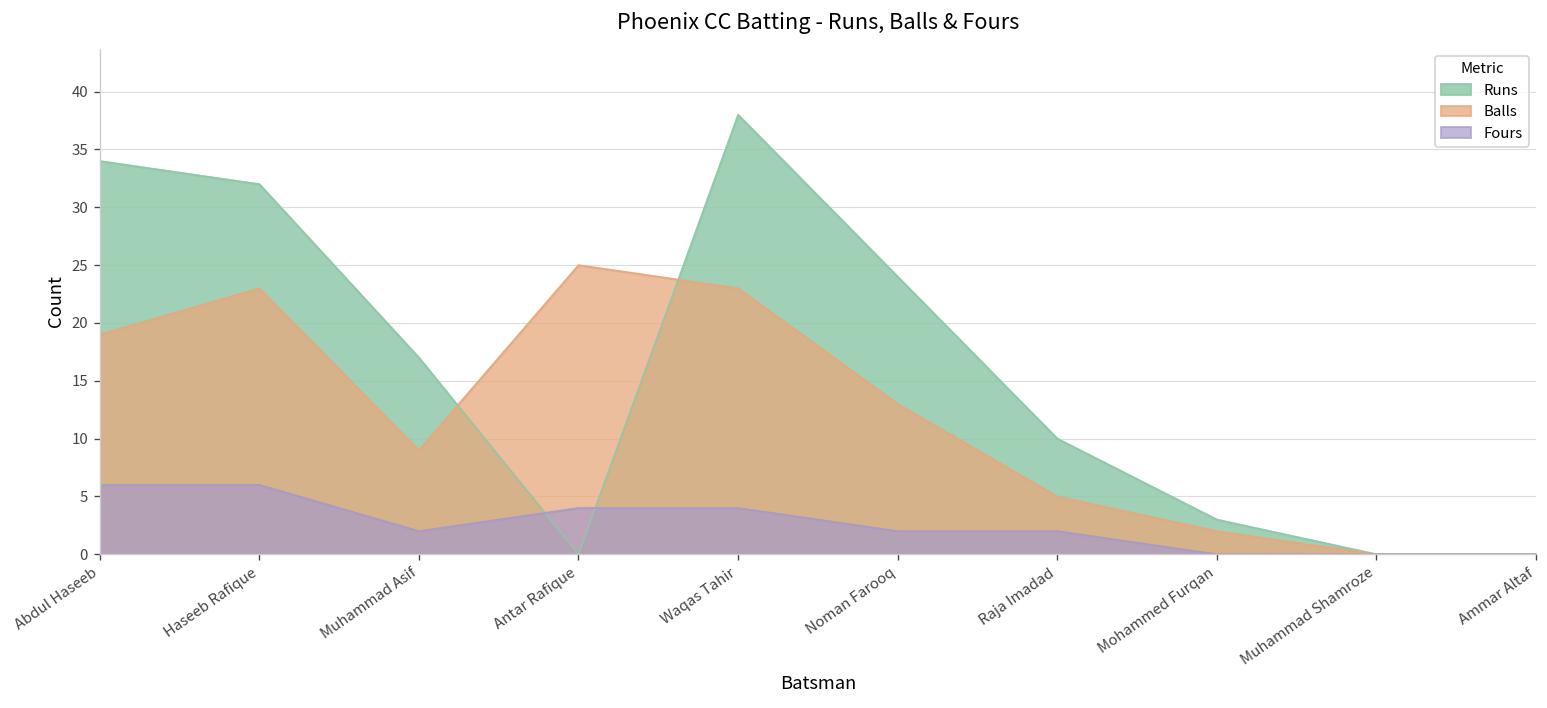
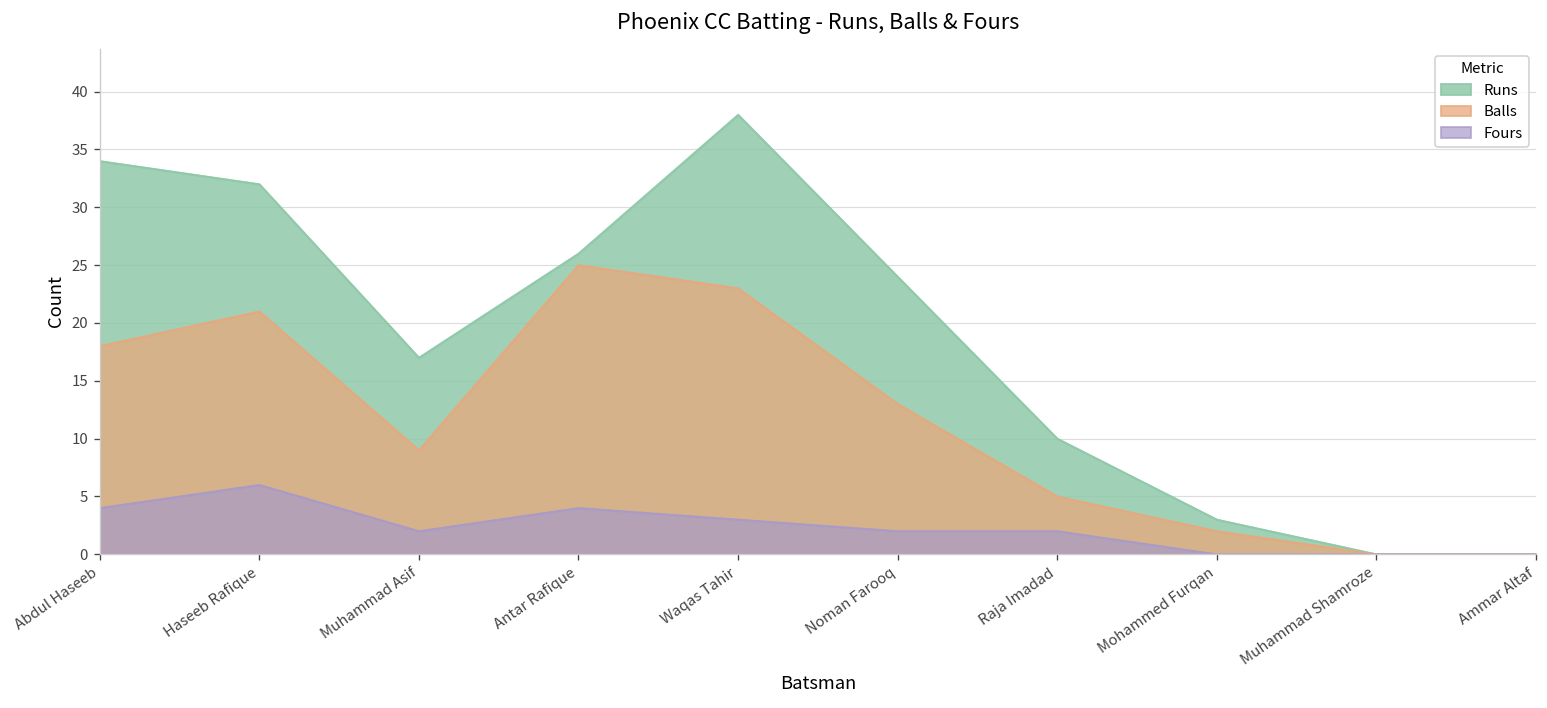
Balls, Abdul Haseeb: 19 -> 18
Fours, Abdul Haseeb: 6 -> 4
Balls, Haseeb Rafique: 23 -> 21
Runs, Antar Rafique: 0 -> 26
Fours, Waqas Tahir: 4 -> 3
